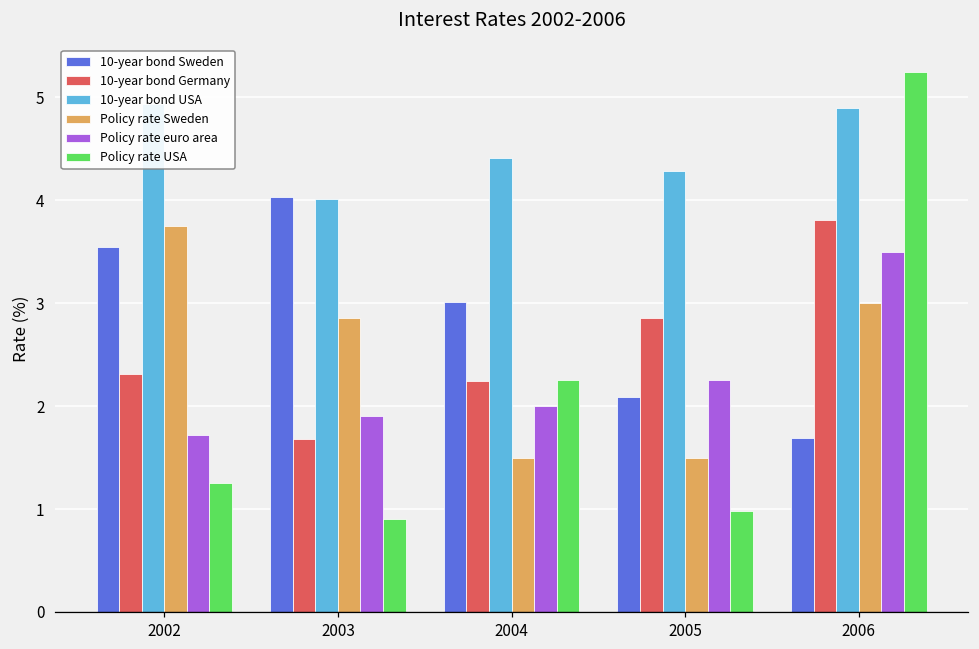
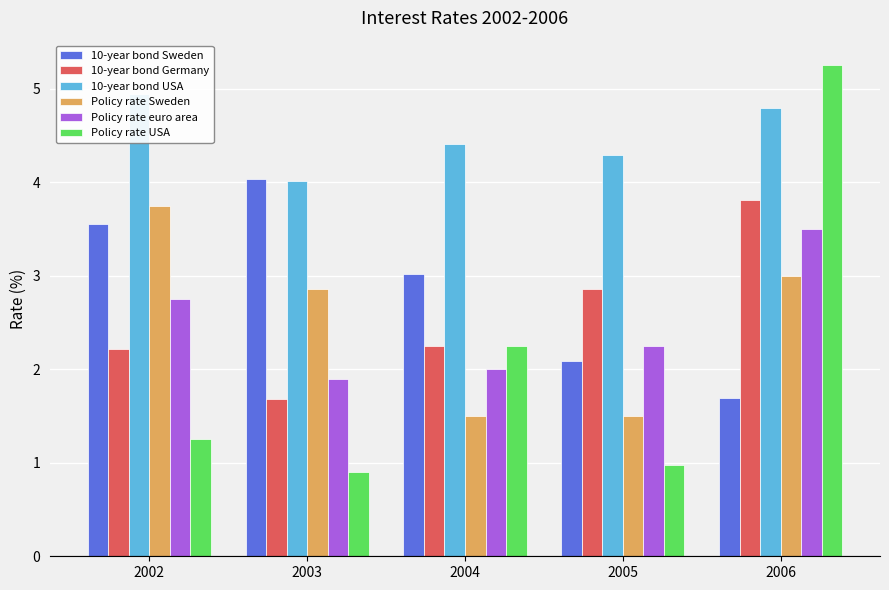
10-year bond Germany, 2002: 2.3 -> 2.2
Policy rate euro area, 2002: 1.7 -> 2.8
10-year bond USA, 2006: 4.9 -> 4.8
